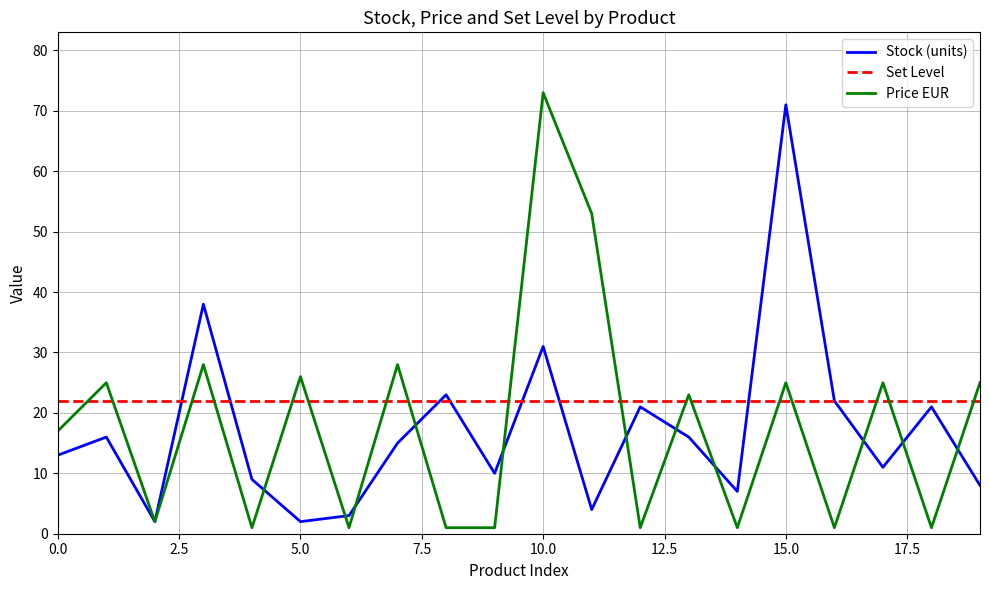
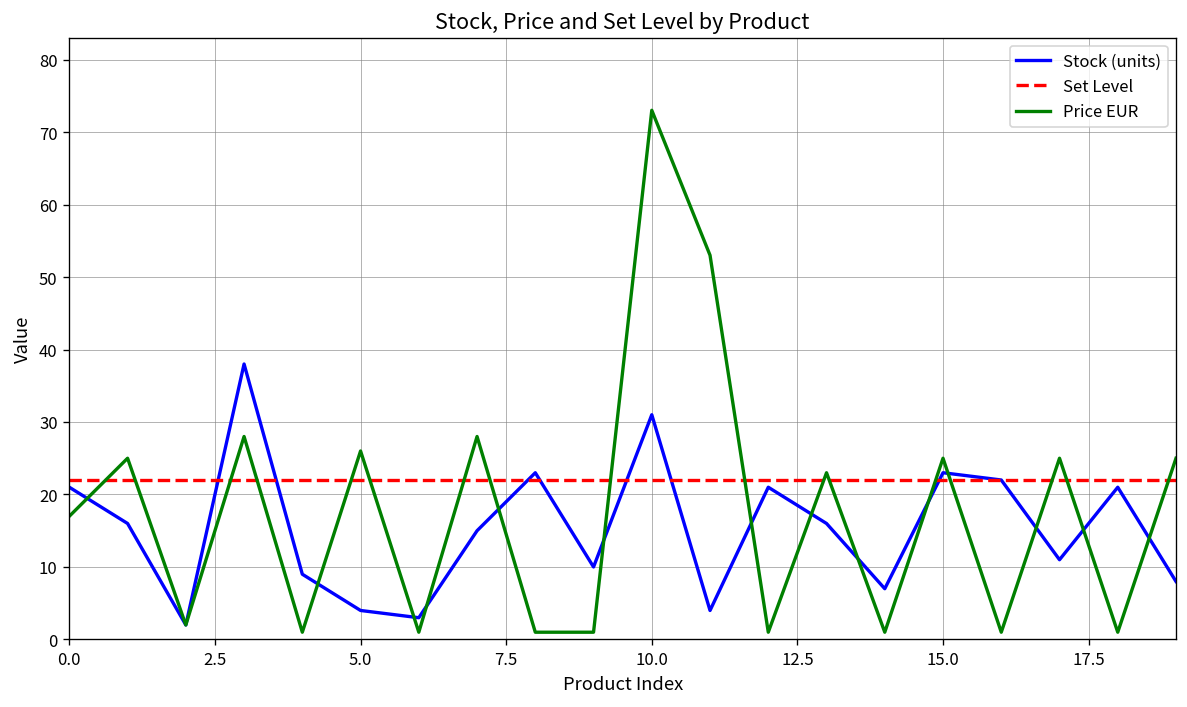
Stock (units), 0.0: 13 -> 21
Stock (units), 5.0: 2 -> 4
Stock (units), 15.0: 71 -> 23
